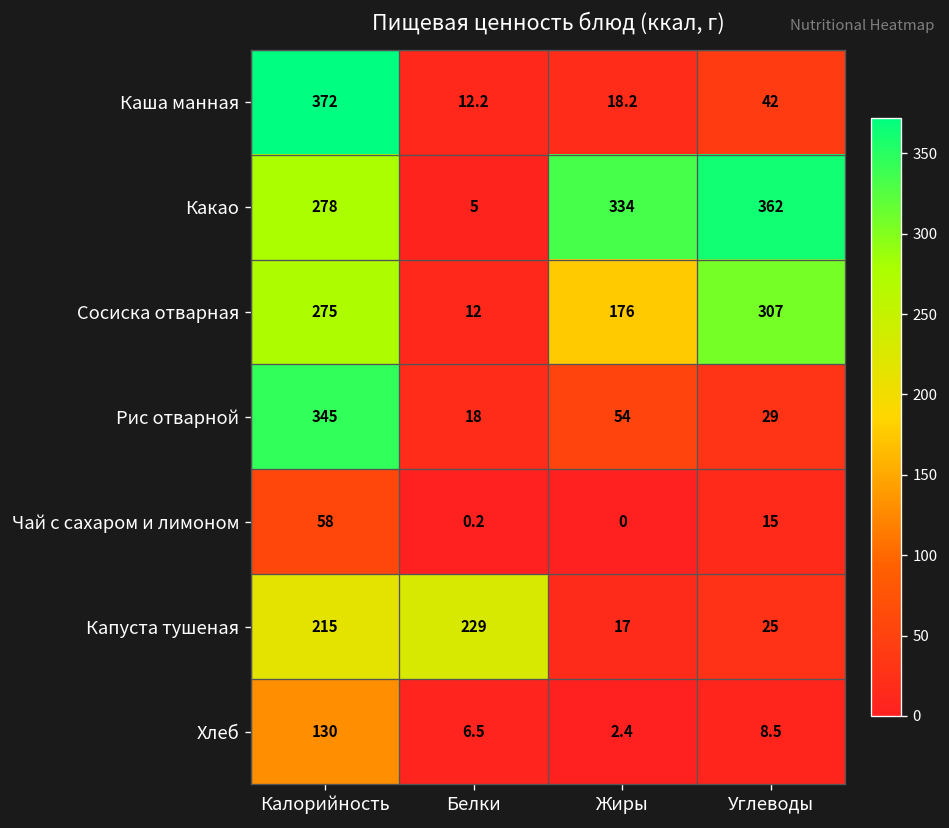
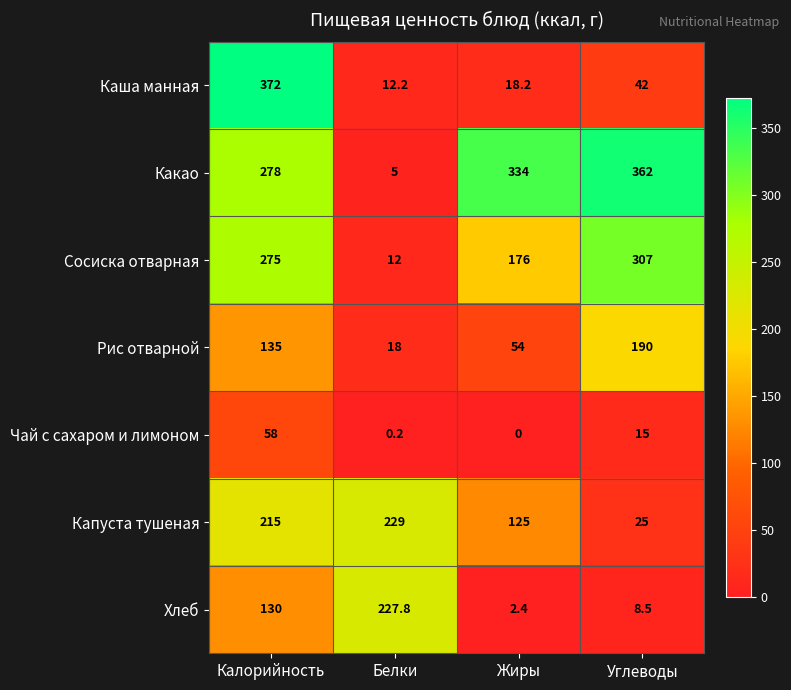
Рис отварной, Калорийность: 345 -> 135
Рис отварной, Углеводы: 29 -> 190
Капуста тушеная, Жиры: 17 -> 125
Хлеб, Белки: 6.5 -> 227.8
